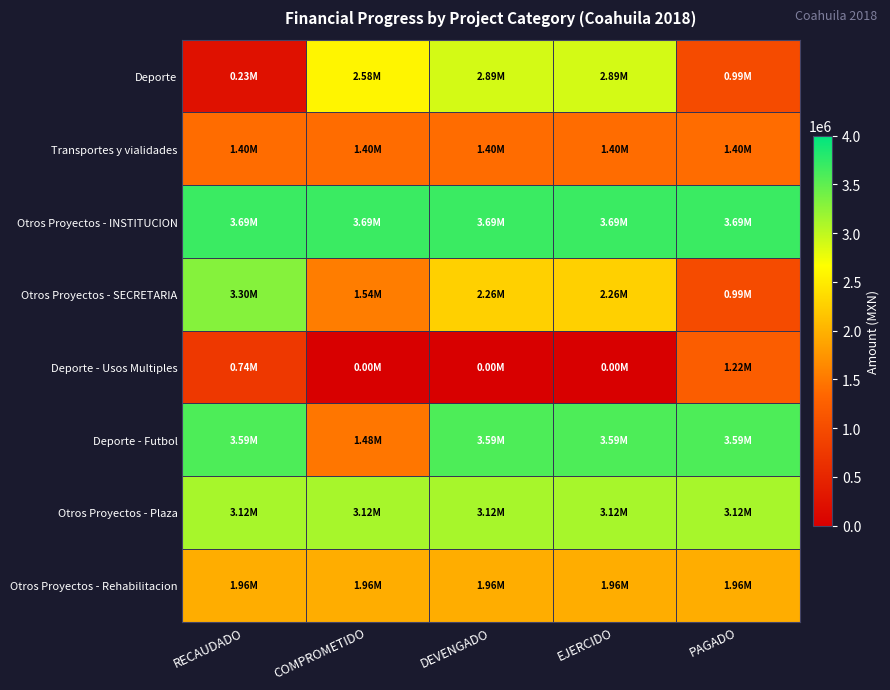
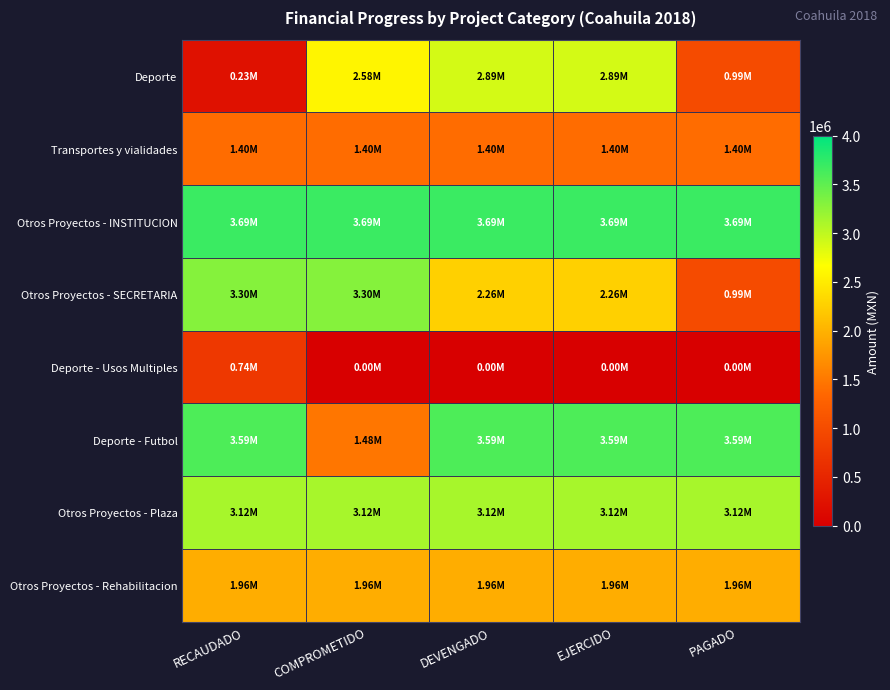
Otros Proyectos - SECRETARIA, COMPROMETIDO: 1.54M -> 3.30M
Deporte - Usos Multiples, PAGADO: 1.22M -> 0.00M
